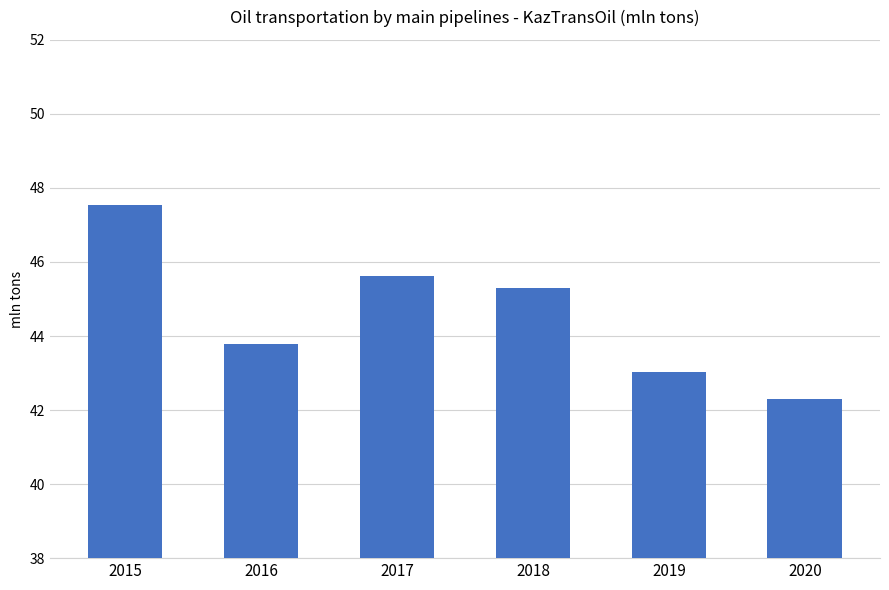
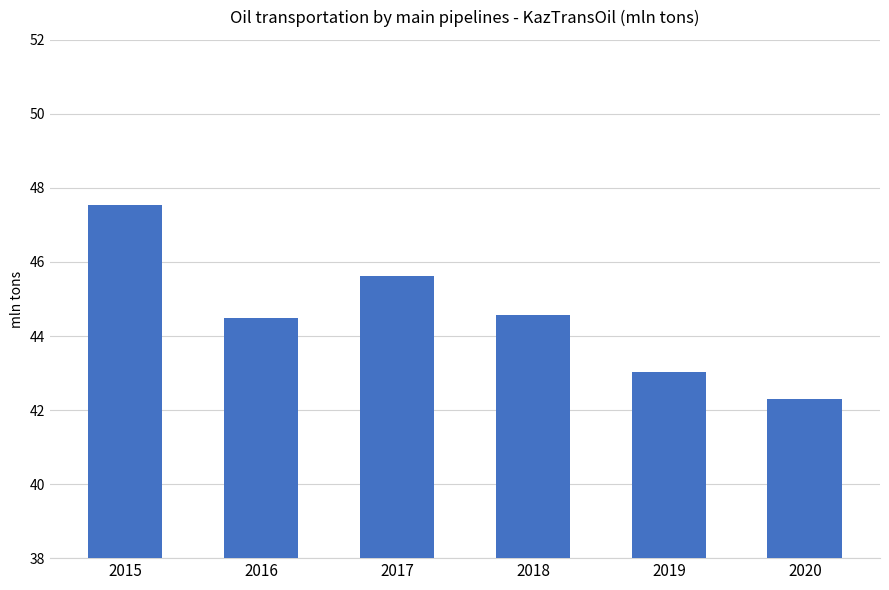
2016: 43.8 -> 44.5
2018: 45.3 -> 44.6
